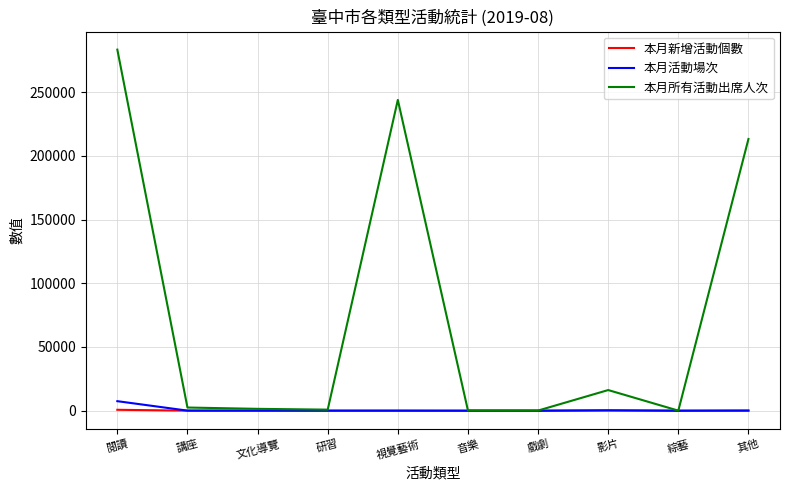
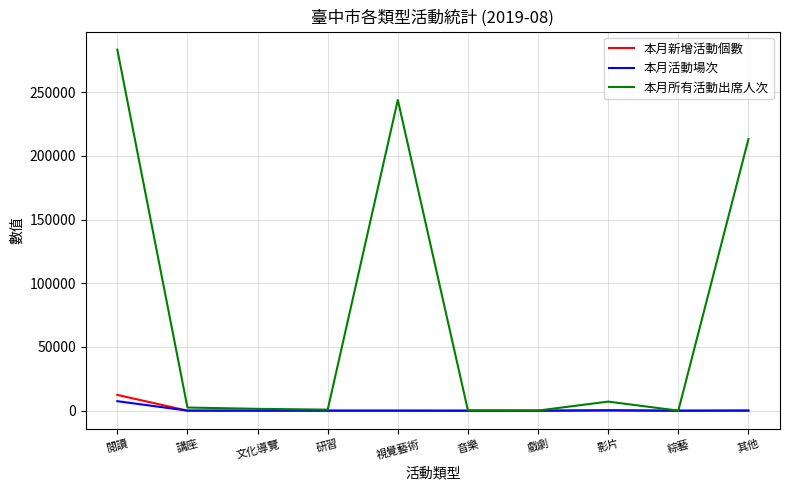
本月新增活動個數, 閱讀: 1000 -> 12000
本月所有活動出席人次, 影片: 16000 -> 7000
